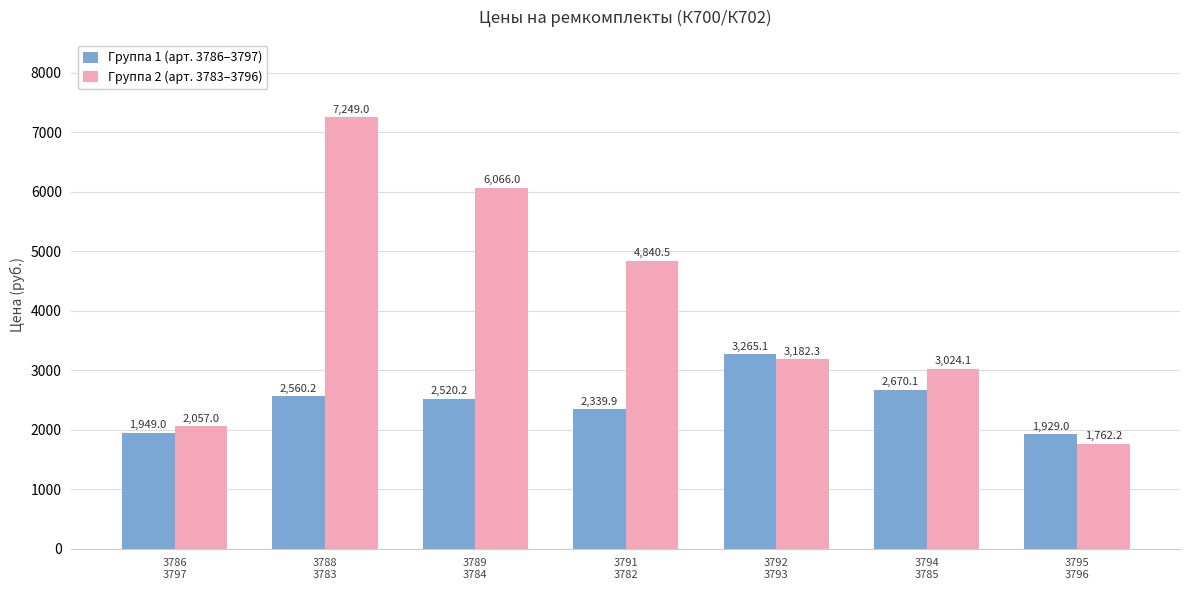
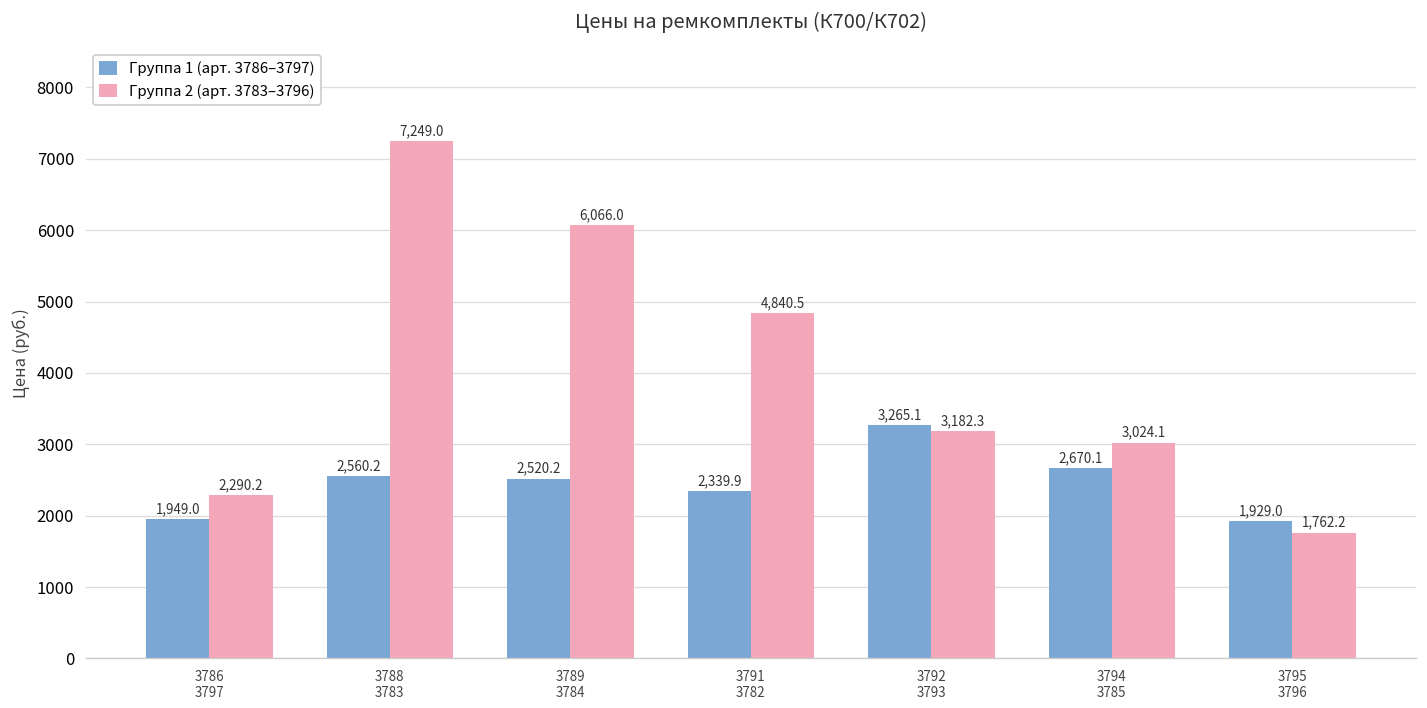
Группа 2 (арт. 3783–3796), 3786 3797: 2,057.0 -> 2,290.2
